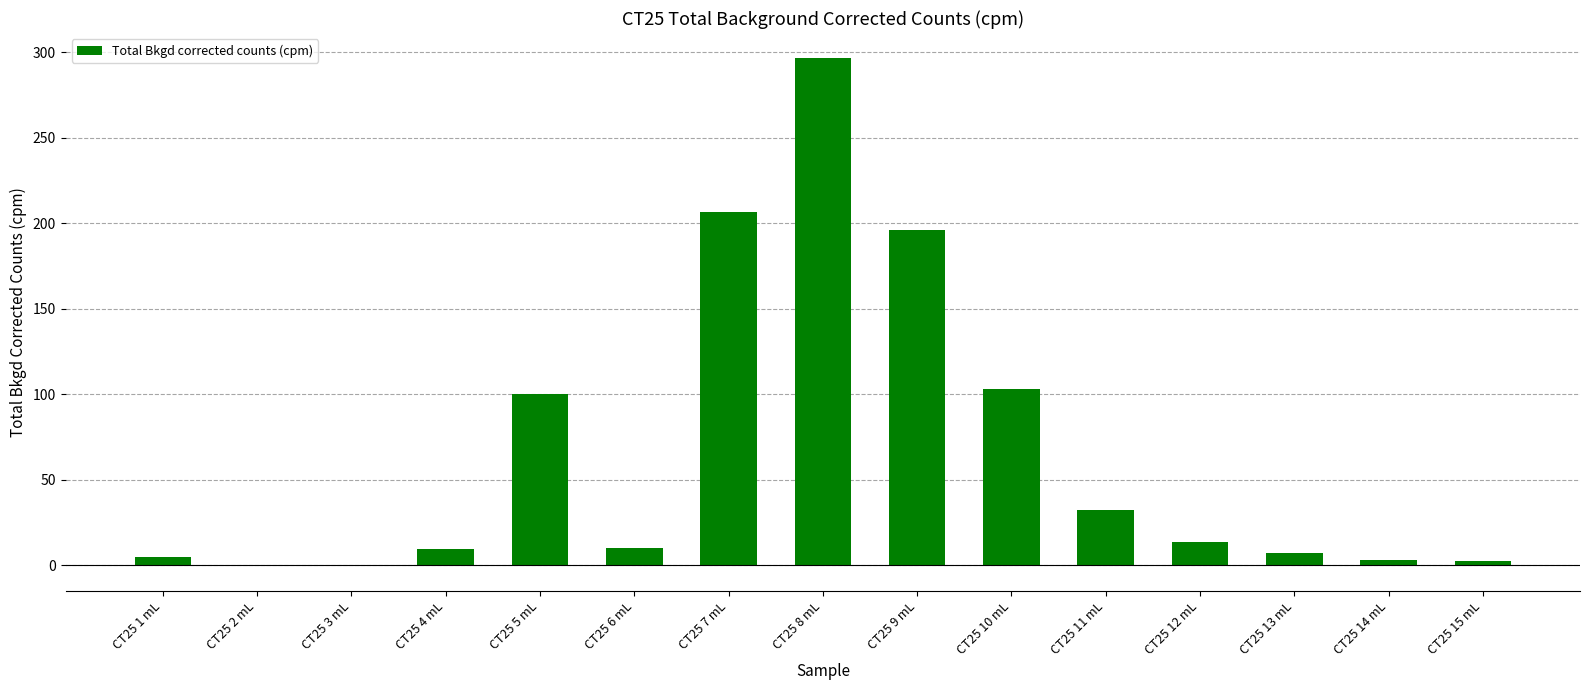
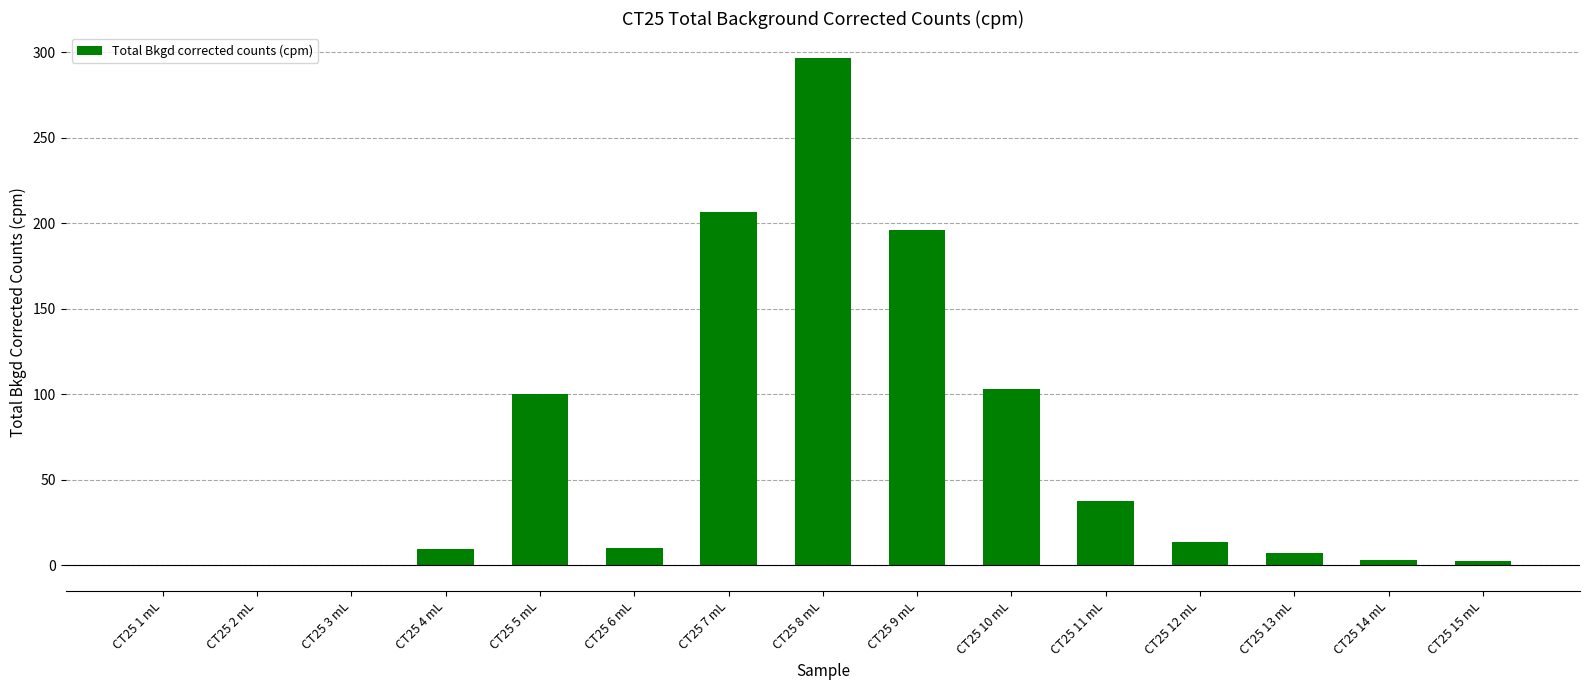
CT25 1 mL: 5 -> 0
CT25 11 mL: 33 -> 38
